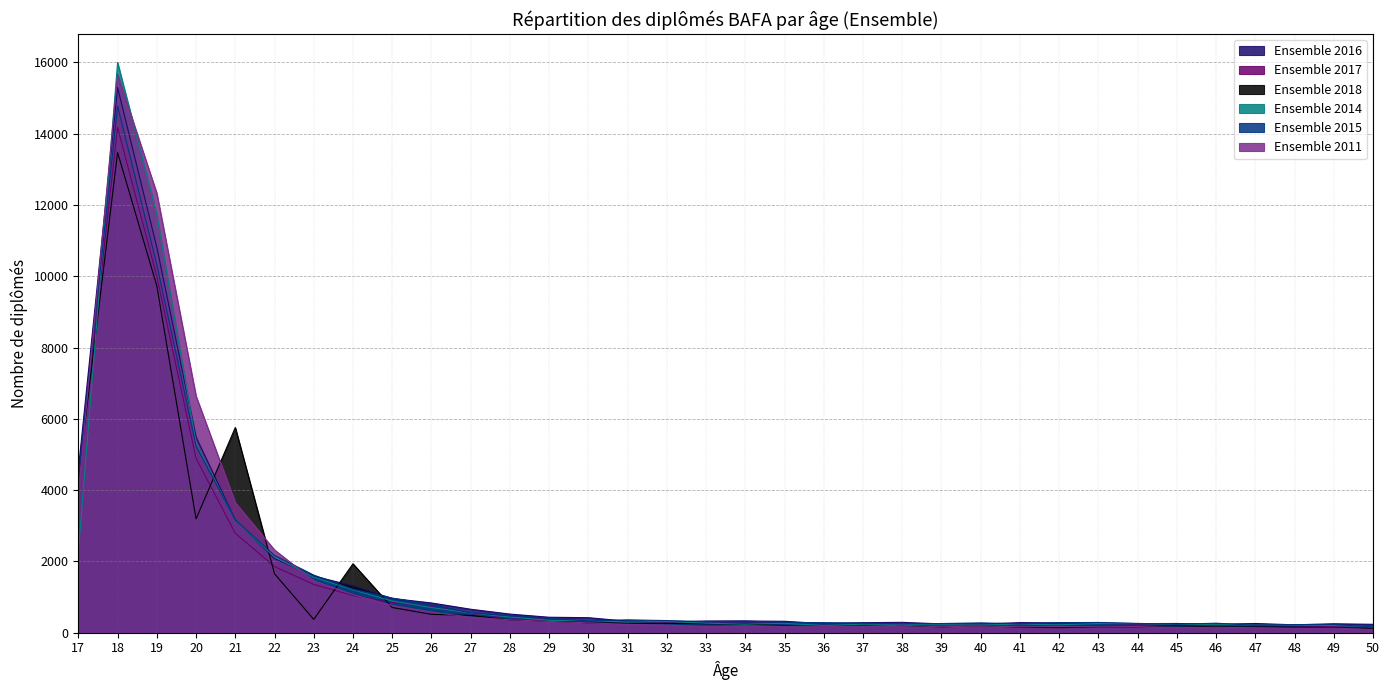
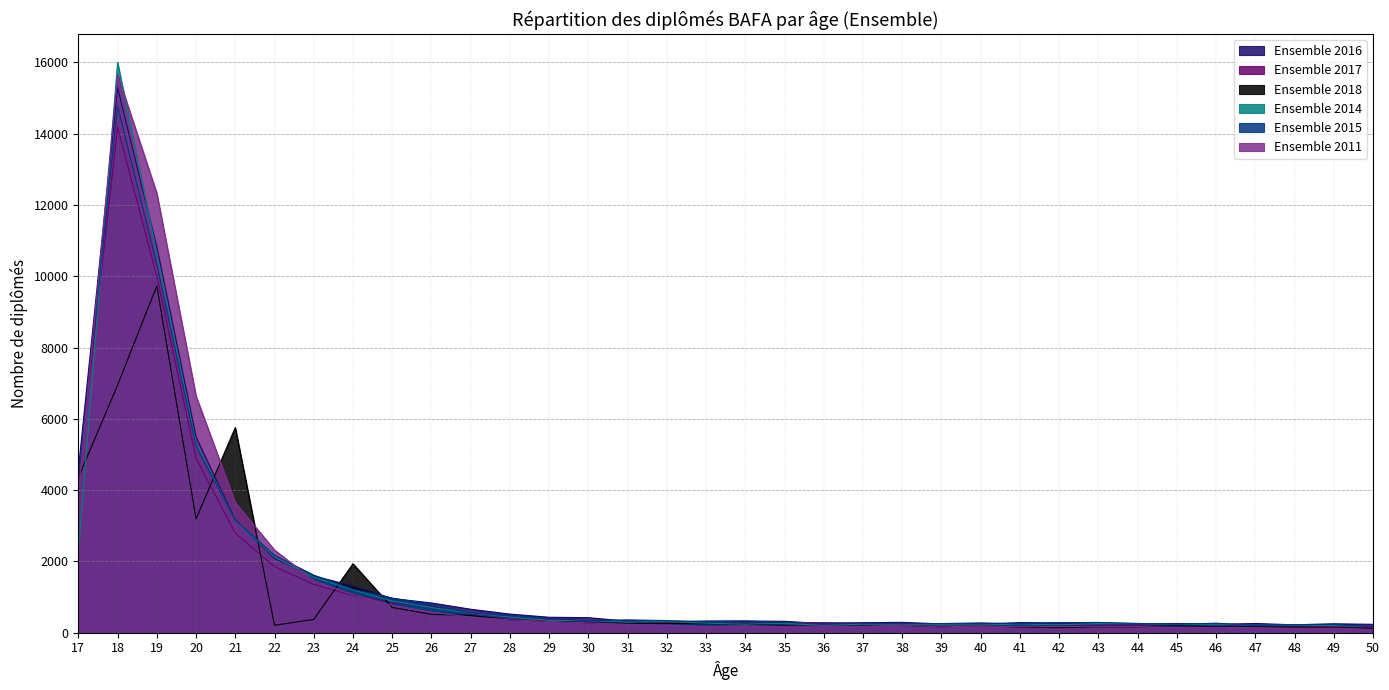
Ensemble 2018, 18: 13500 -> 6900
Ensemble 2014, 19: 11700 -> 10600
Ensemble 2018, 22: 1700 -> 200
